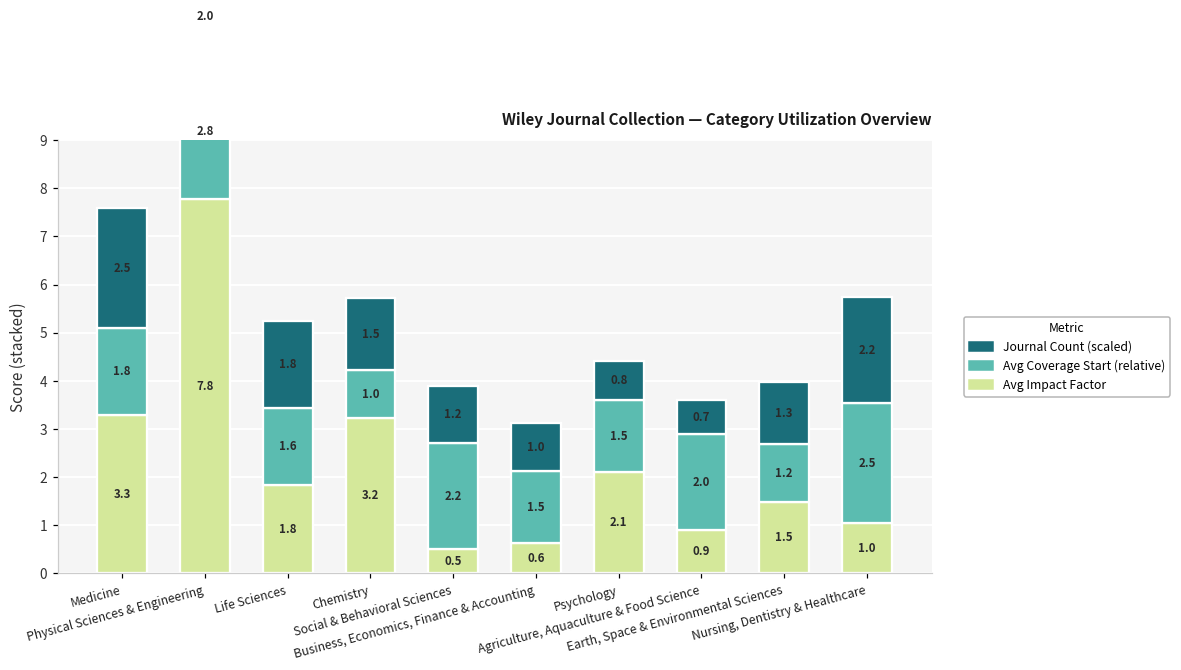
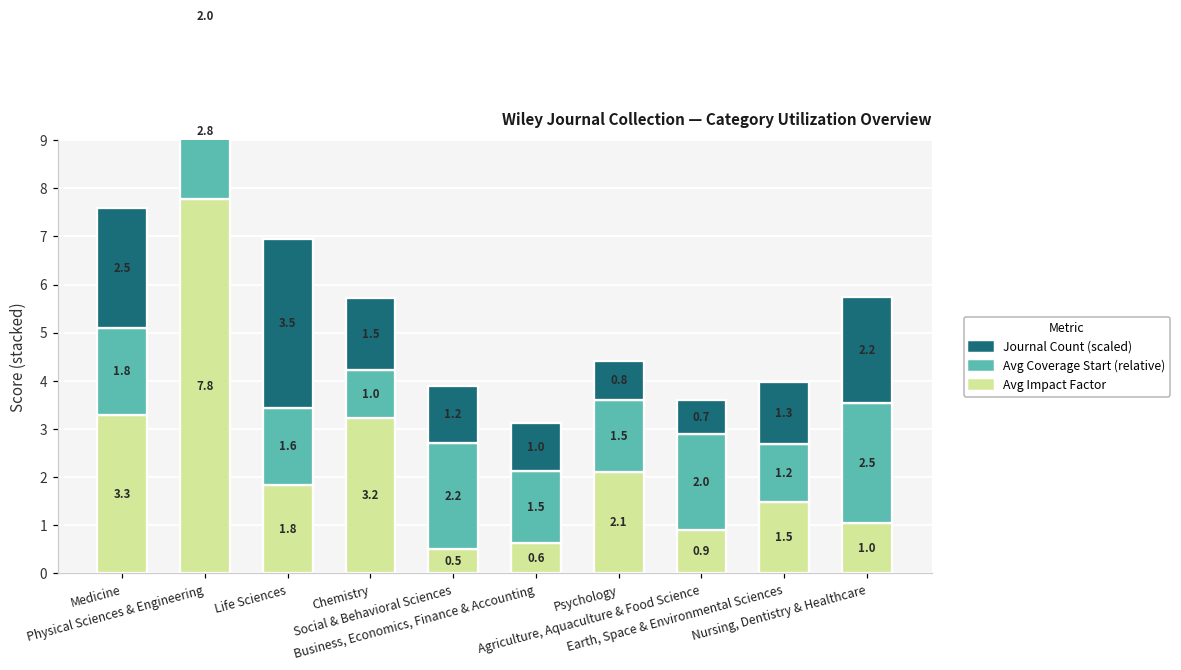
Journal Count (scaled), Life Sciences: 1.8 -> 3.5
